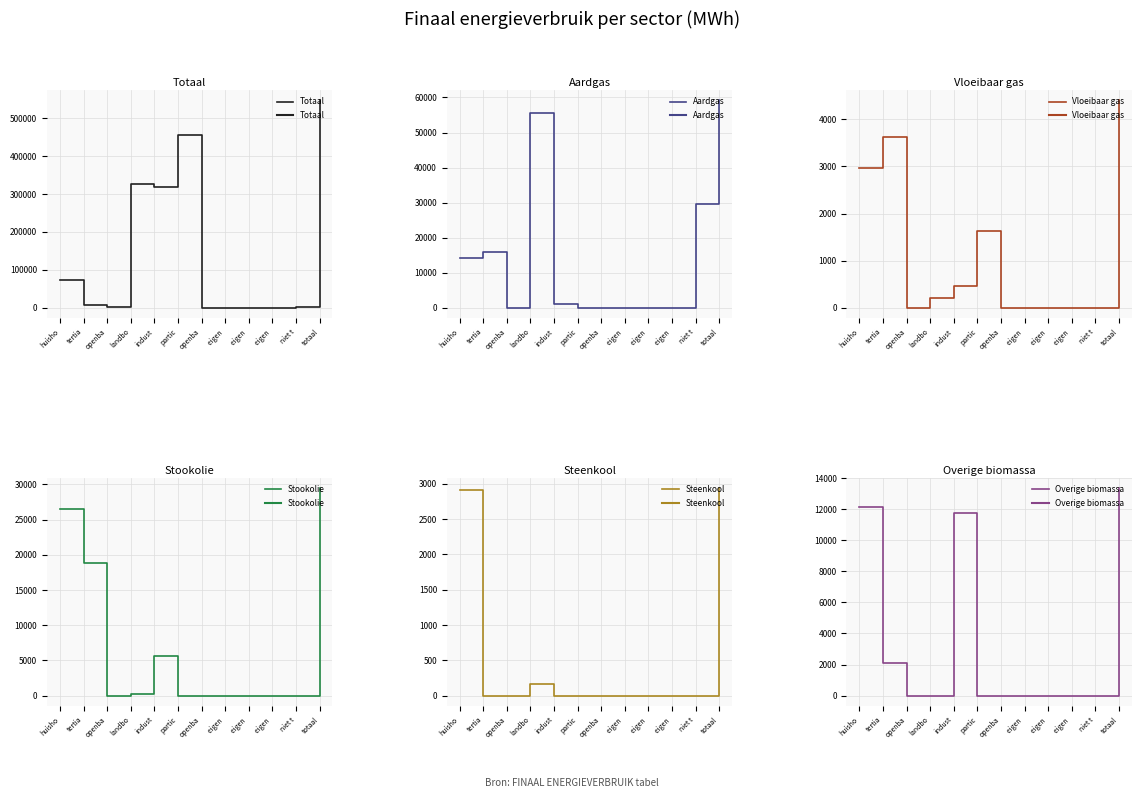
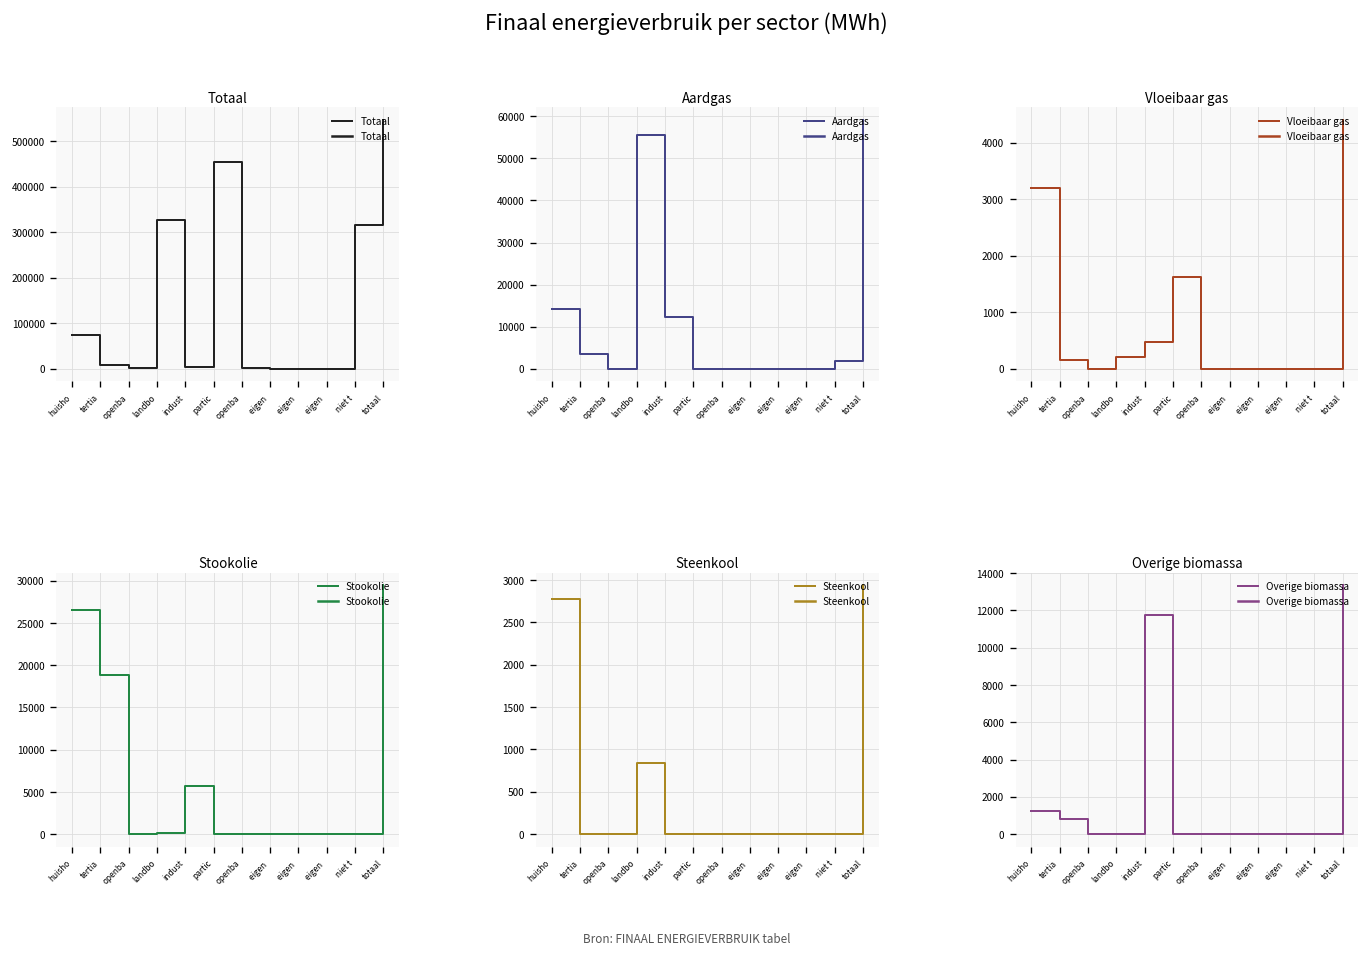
Totaal, indust: 320000 -> 0
Totaal, niet t: 0 -> 320000
Aardgas, tertia: 16000 -> 3000
Aardgas, indust: 1000 -> 12000
Aardgas, niet t: 30000 -> 2000
Vloeibaar gas, huisho: 3000 -> 3200
Vloeibaar gas, tertia: 3600 -> 200
Steenkool, huisho: 2900 -> 2800
Steenkool, landbo: 200 -> 800
Overige biomassa, huisho: 12100 -> 1200
Overige biomassa, tertia: 2100 -> 800
